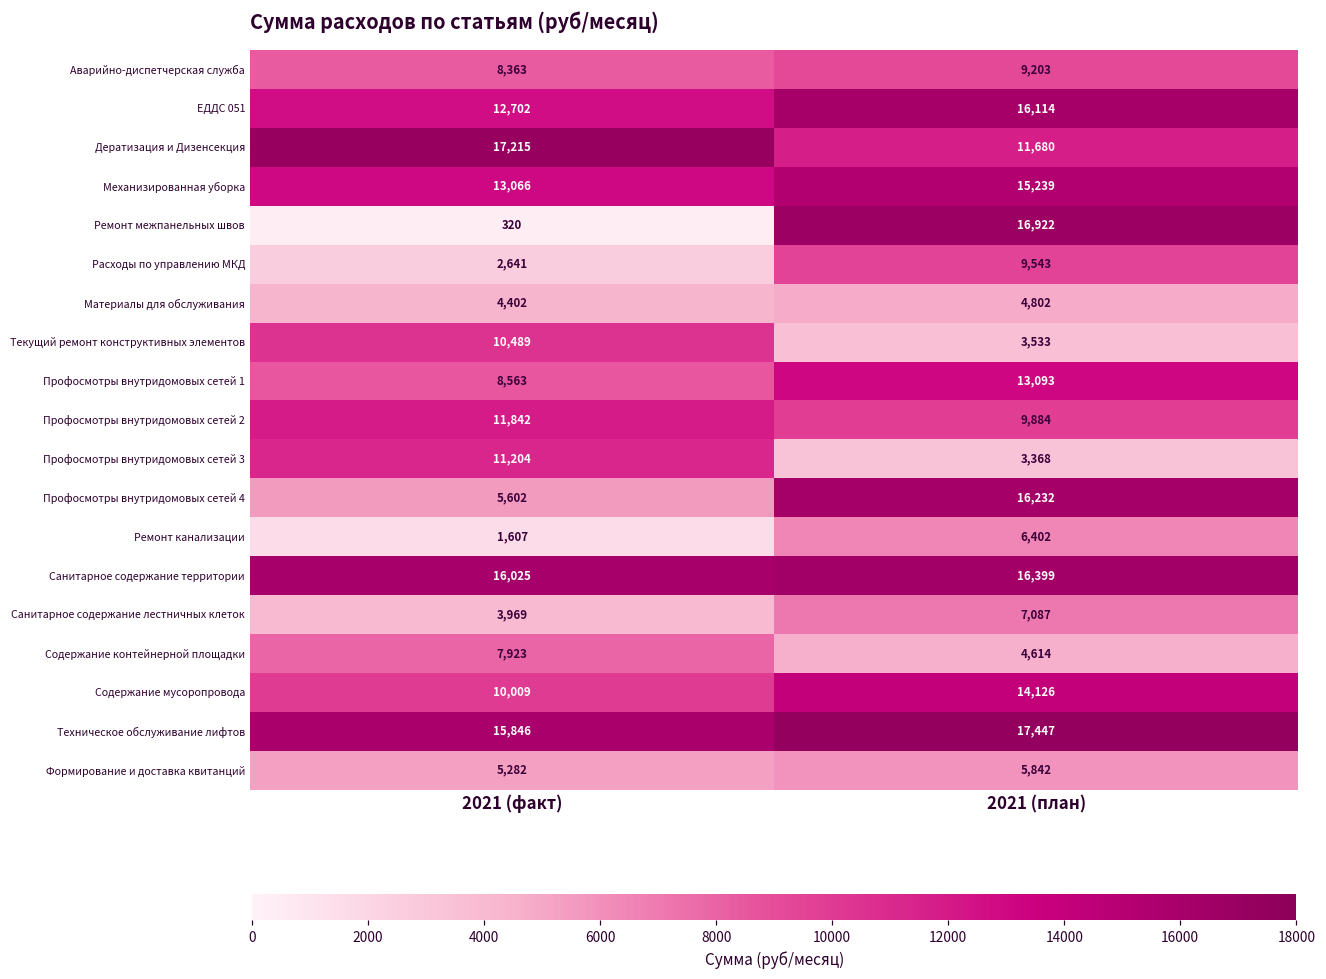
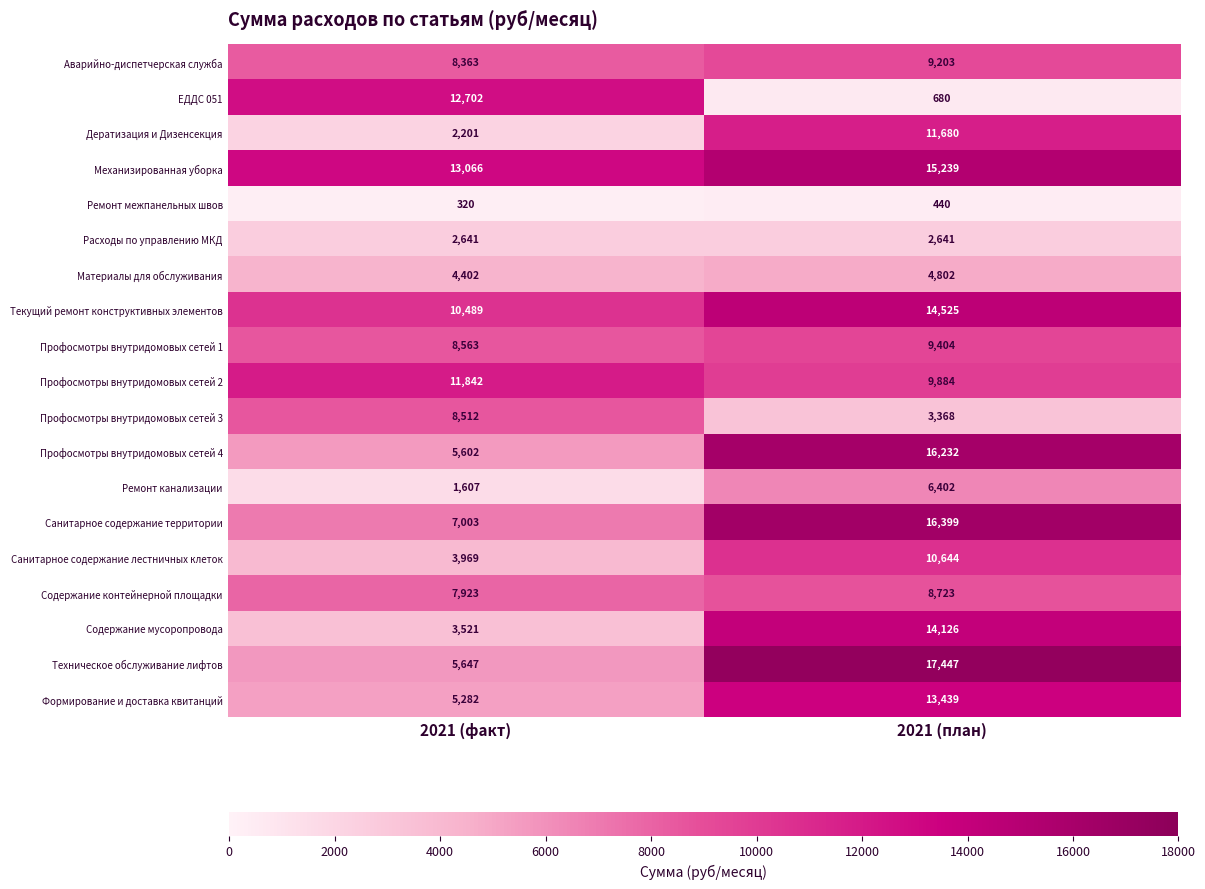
ЕДДС 051, 2021 (план): 16,114 -> 680
Дератизация и Дизенсекция, 2021 (факт): 17,215 -> 2,201
Ремонт межпанельных швов, 2021 (план): 16,922 -> 440
Расходы по управлению МКД, 2021 (план): 9,543 -> 2,641
Текущий ремонт конструктивных элементов, 2021 (план): 3,533 -> 14,525
Профосмотры внутридомовых сетей 1, 2021 (план): 13,093 -> 9,404
Профосмотры внутридомовых сетей 3, 2021 (факт): 11,204 -> 8,512
Санитарное содержание территории, 2021 (факт): 16,025 -> 7,003
Санитарное содержание лестничных клеток, 2021 (план): 7,087 -> 10,644
Содержание контейнерной площадки, 2021 (план): 4,614 -> 8,723
Содержание мусоропровода, 2021 (факт): 10,009 -> 3,521
Техническое обслуживание лифтов, 2021 (факт): 15,846 -> 5,647
Формирование и доставка квитанций, 2021 (план): 5,842 -> 13,439
